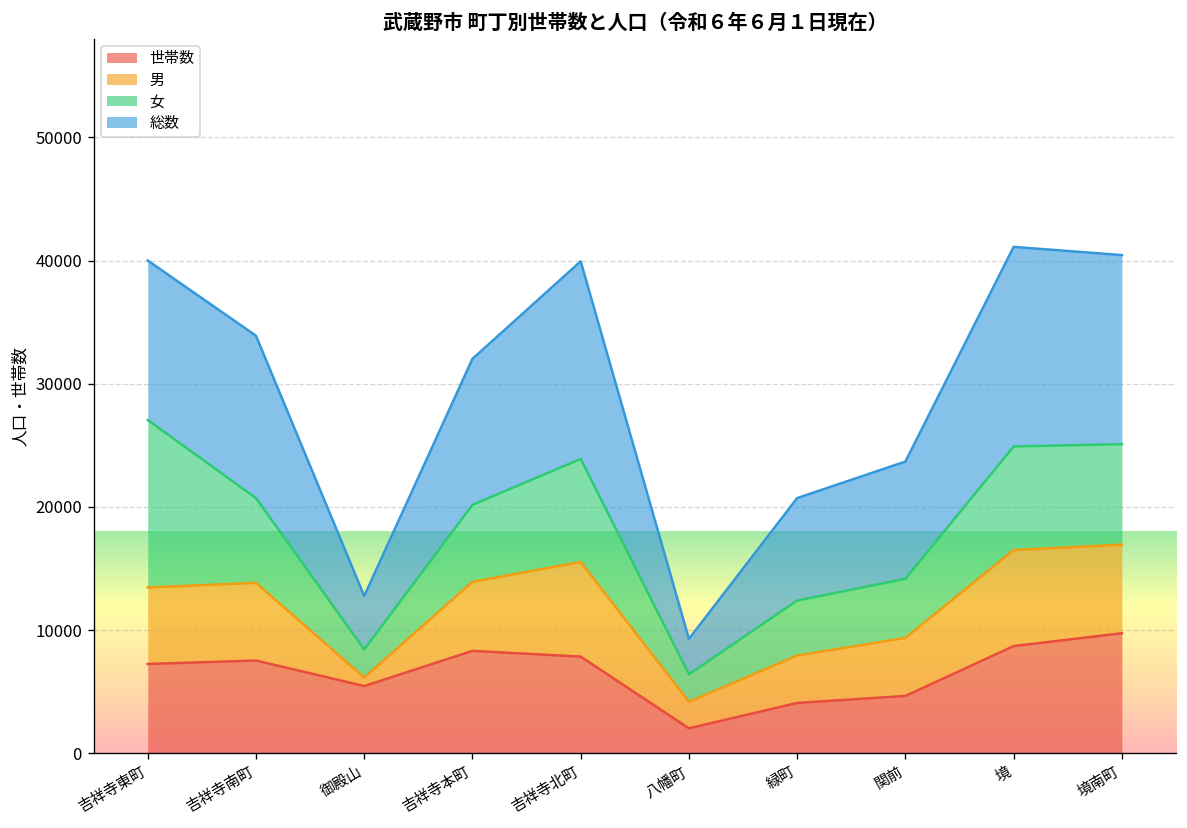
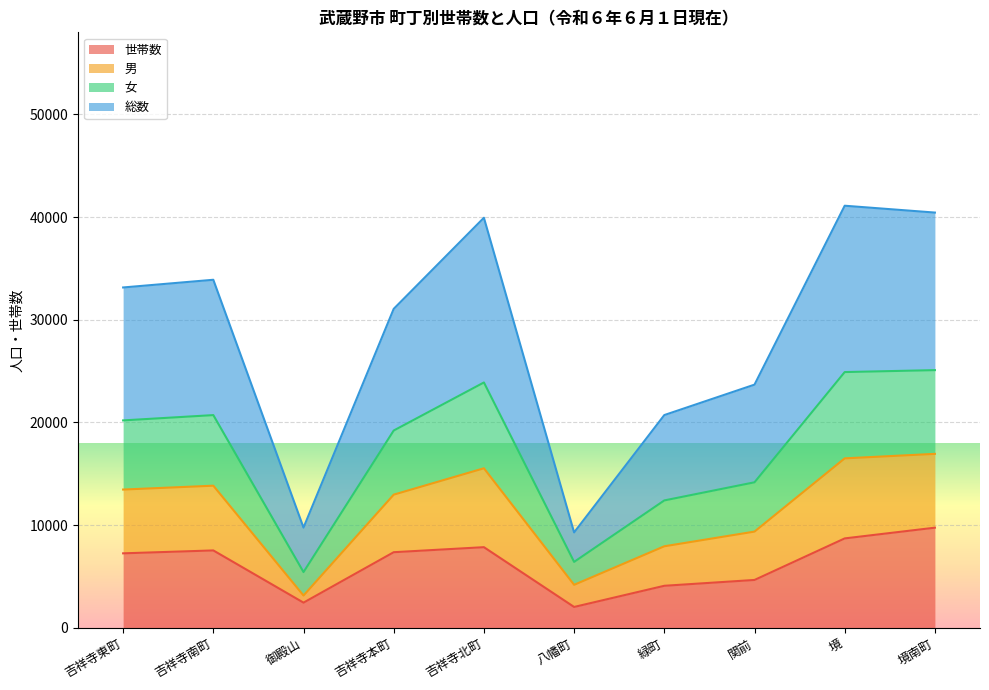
女, 吉祥寺東町: 13600 -> 6700
世帯数, 御殿山: 5500 -> 2400
世帯数, 吉祥寺本町: 8300 -> 7400
